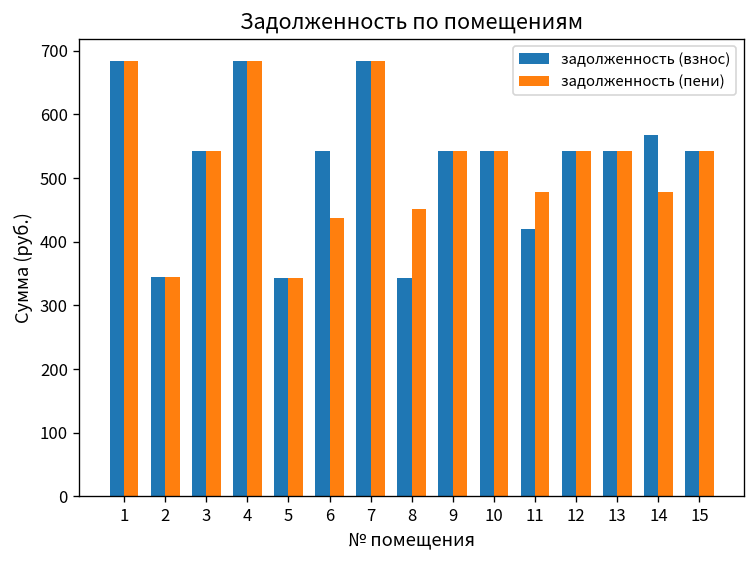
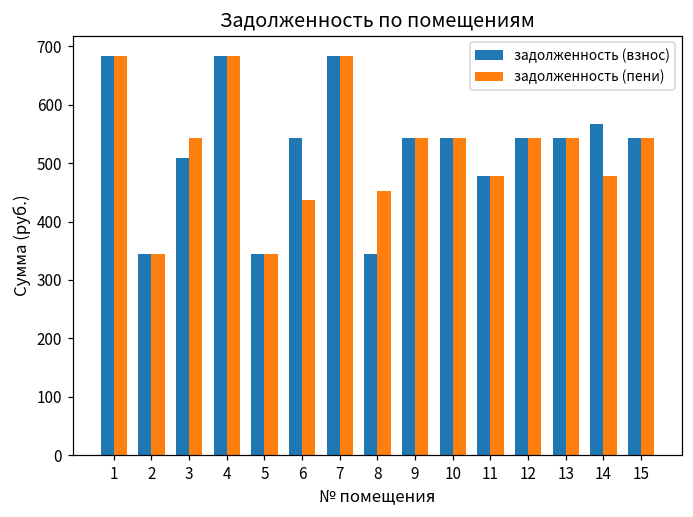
задолженность (взнос), 3: 540 -> 510
задолженность (взнос), 11: 420 -> 480
